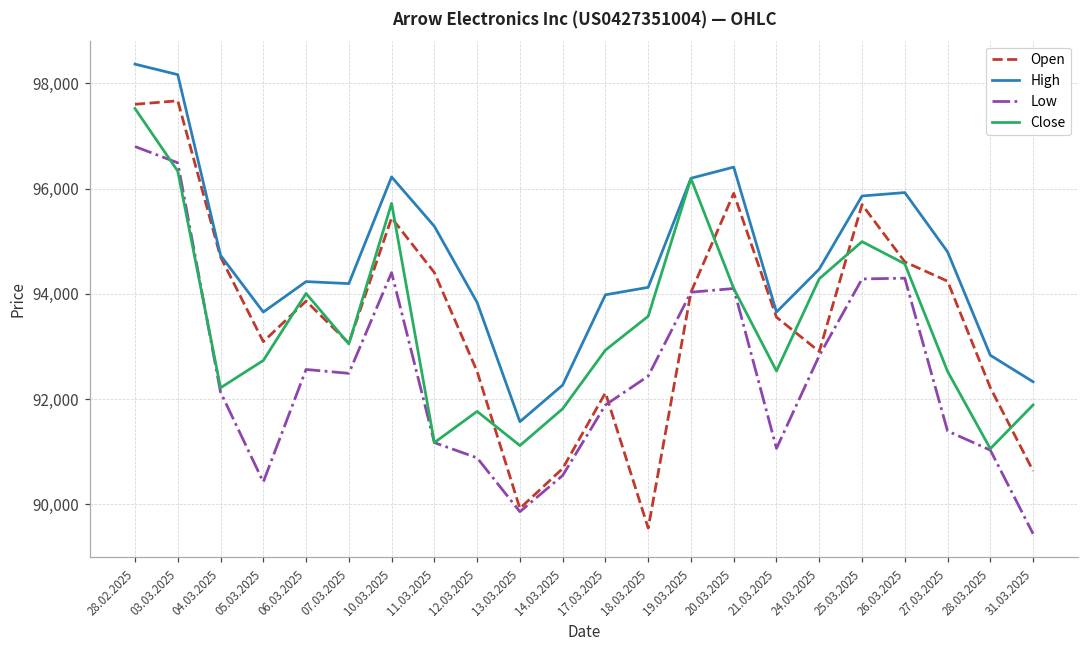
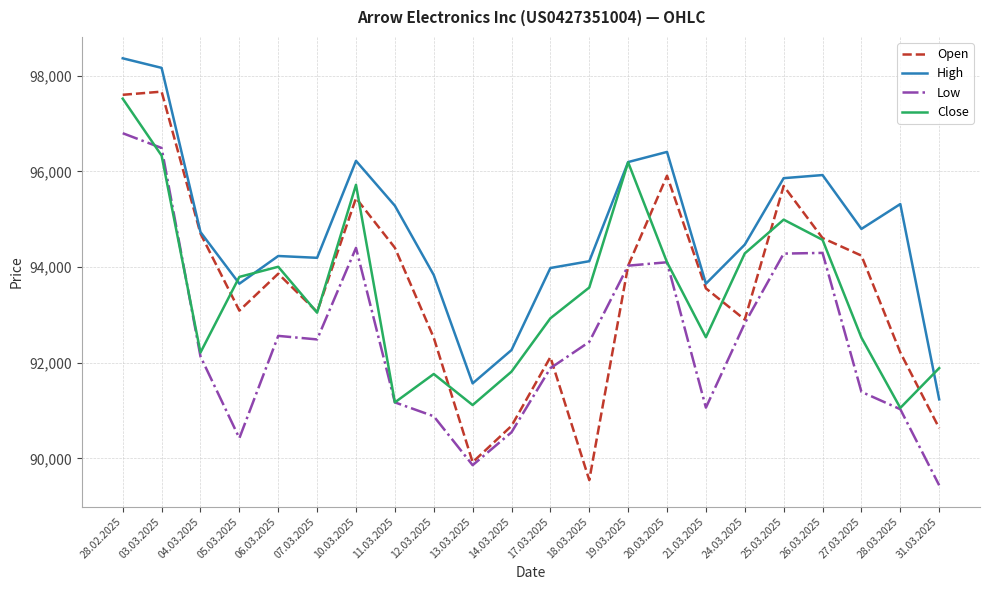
Close, 05.03.2025: 92,700 -> 93,800
High, 28.03.2025: 92,800 -> 95,300
High, 31.03.2025: 92,300 -> 91,200
